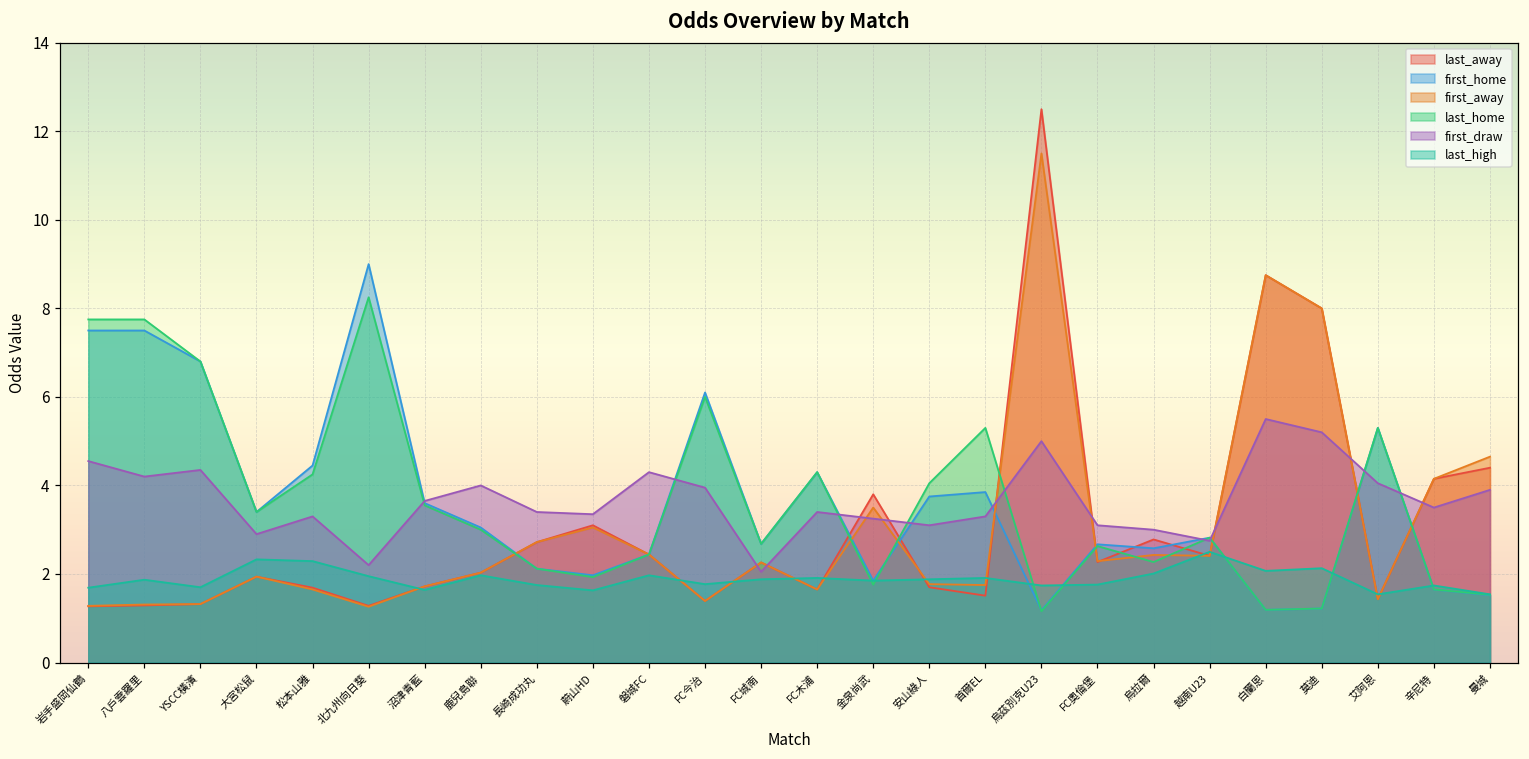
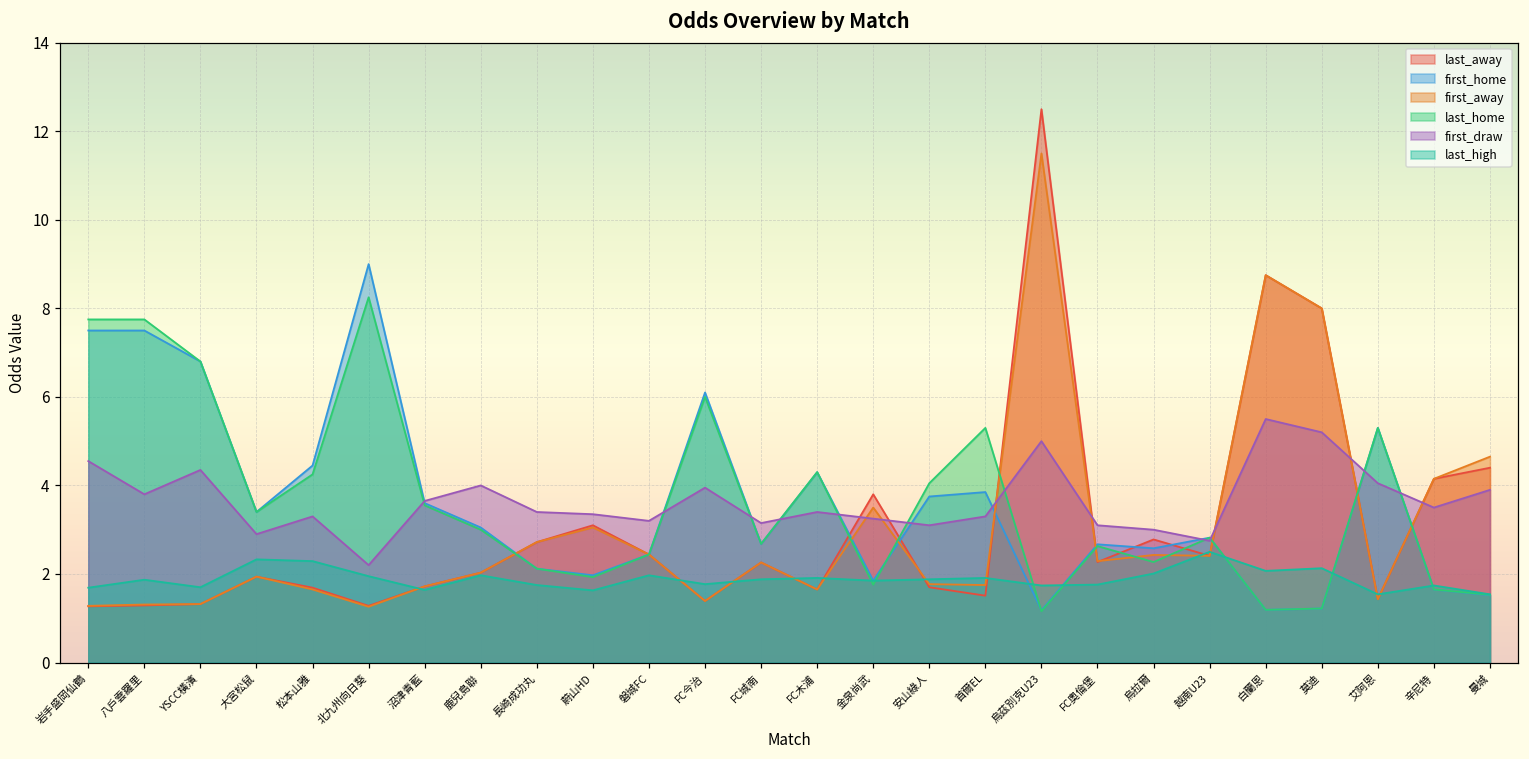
first_draw, 八戶雲羅里: 4.2 -> 3.8
first_draw, 磐城FC: 4.3 -> 3.2
first_draw, FC城南: 2.1 -> 3.2
